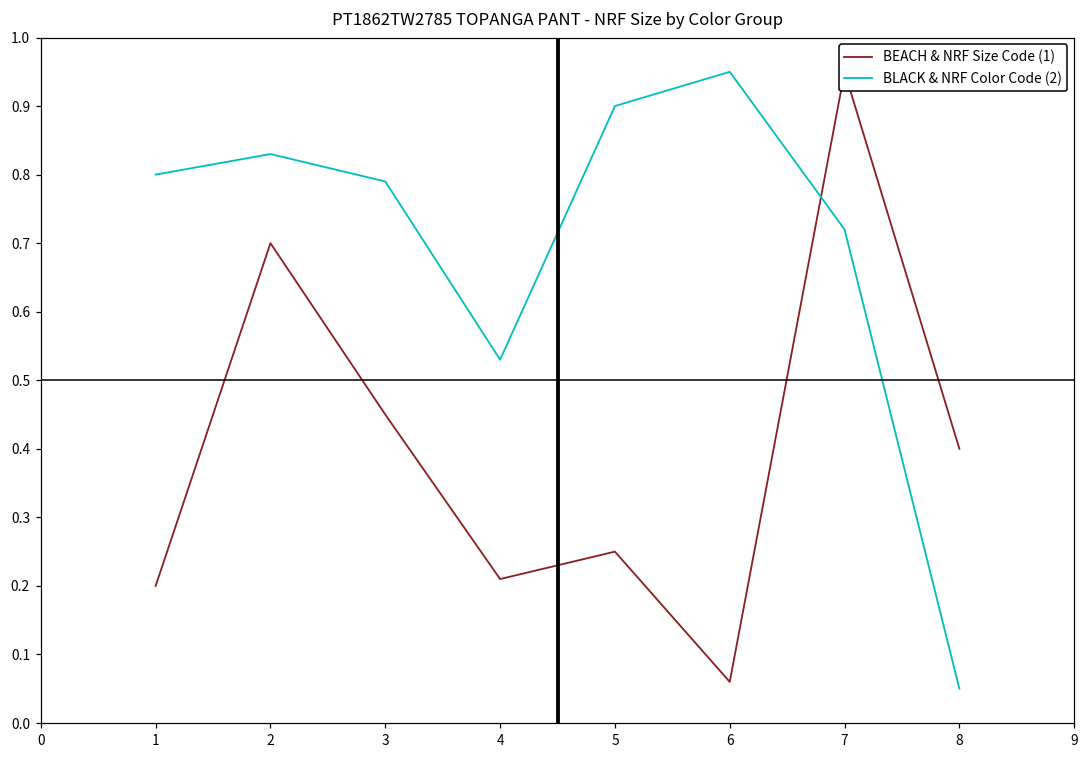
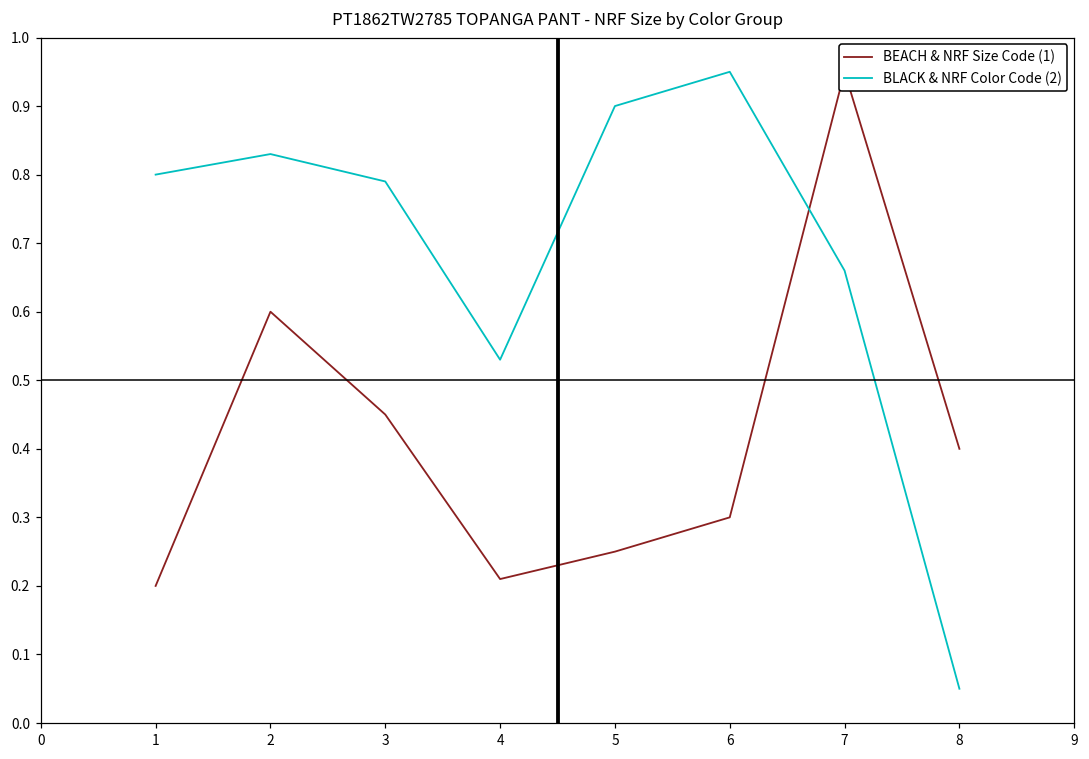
BEACH & NRF Size Code (1), 2: 0.7 -> 0.6
BEACH & NRF Size Code (1), 6: 0.06 -> 0.30
BLACK & NRF Color Code (2), 7: 0.72 -> 0.66
